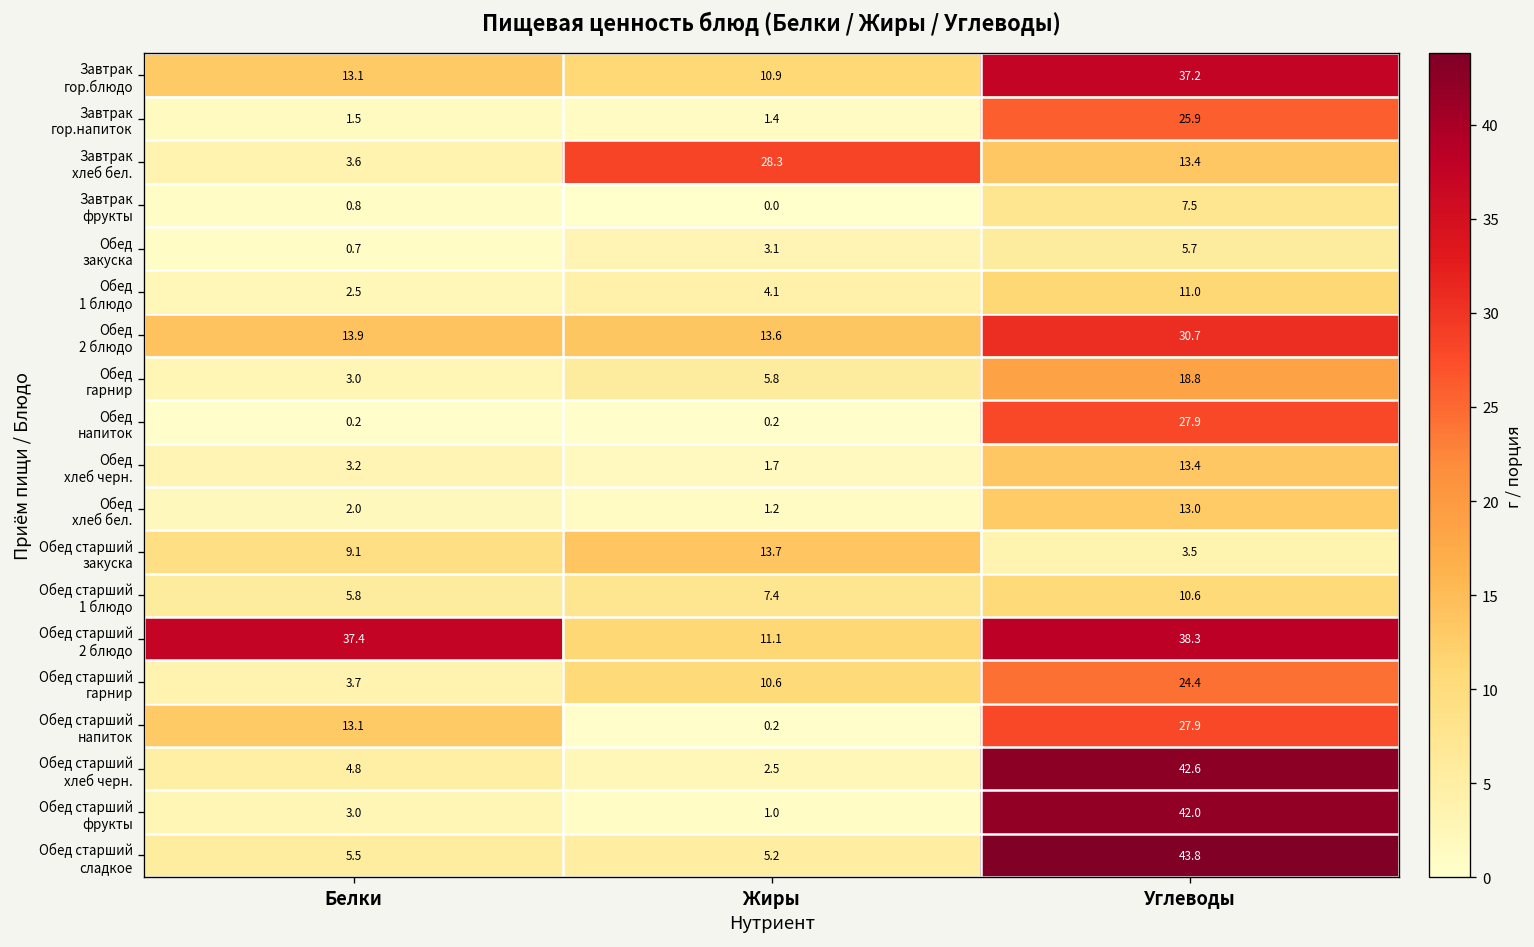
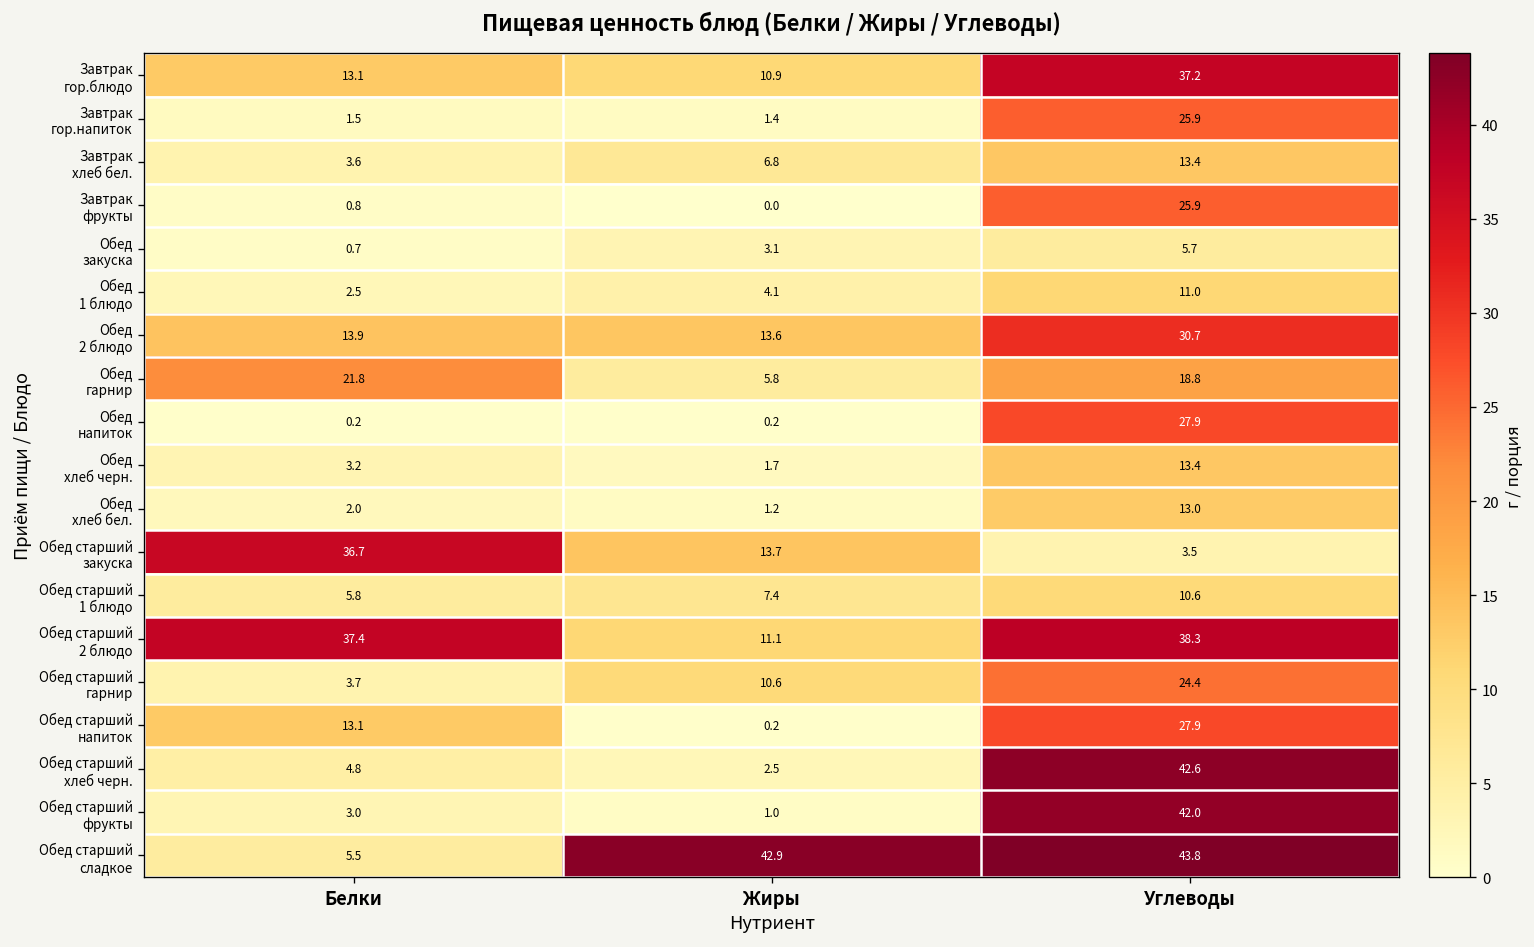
Завтрак хлеб бел., Жиры: 28.3 -> 6.8
Завтрак фрукты, Углеводы: 7.5 -> 25.9
Обед гарнир, Белки: 3.0 -> 21.8
Обед старший закуска, Белки: 9.1 -> 36.7
Обед старший сладкое, Жиры: 5.2 -> 42.9
